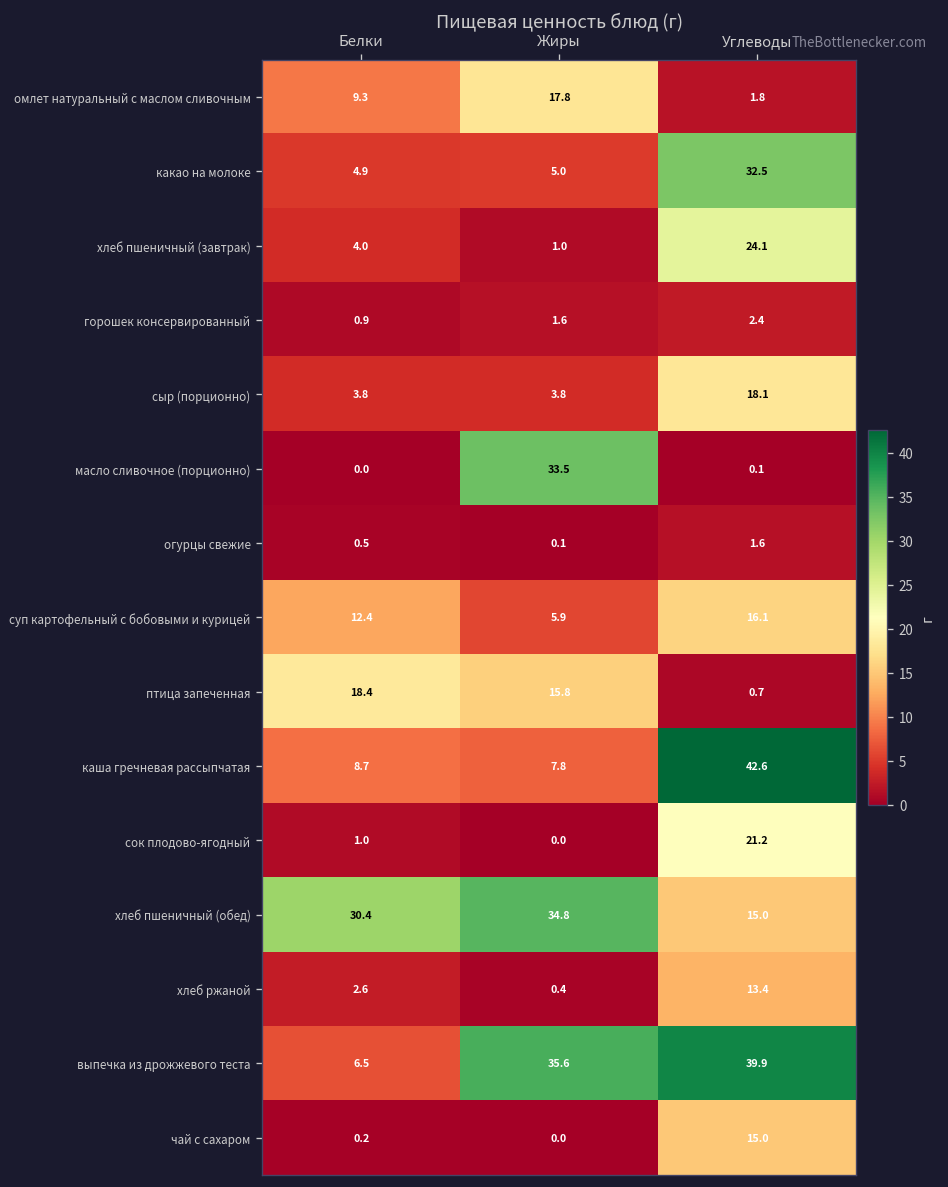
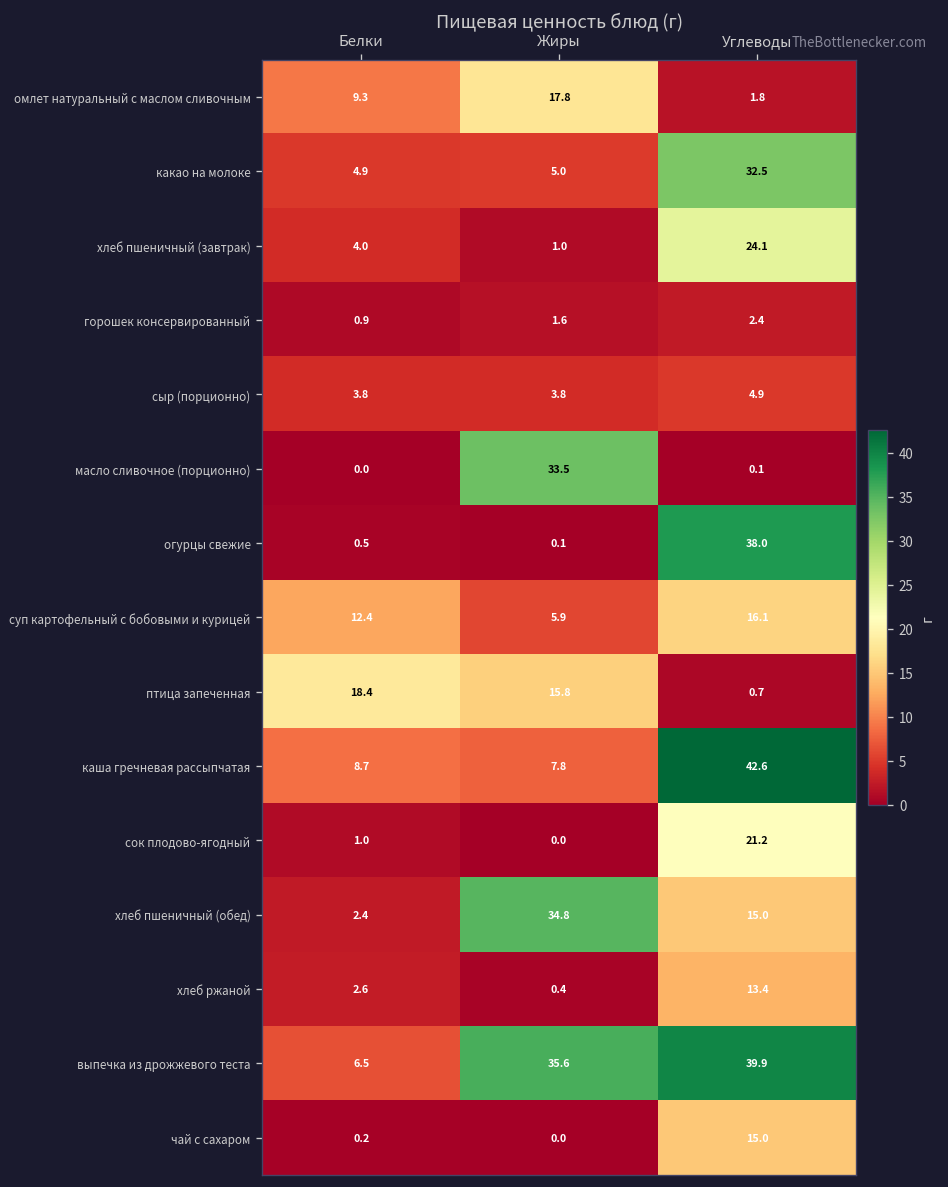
сыр (порционно), Углеводы: 18.1 -> 4.9
огурцы свежие, Углеводы: 1.6 -> 38.0
хлеб пшеничный (обед), Белки: 30.4 -> 2.4
